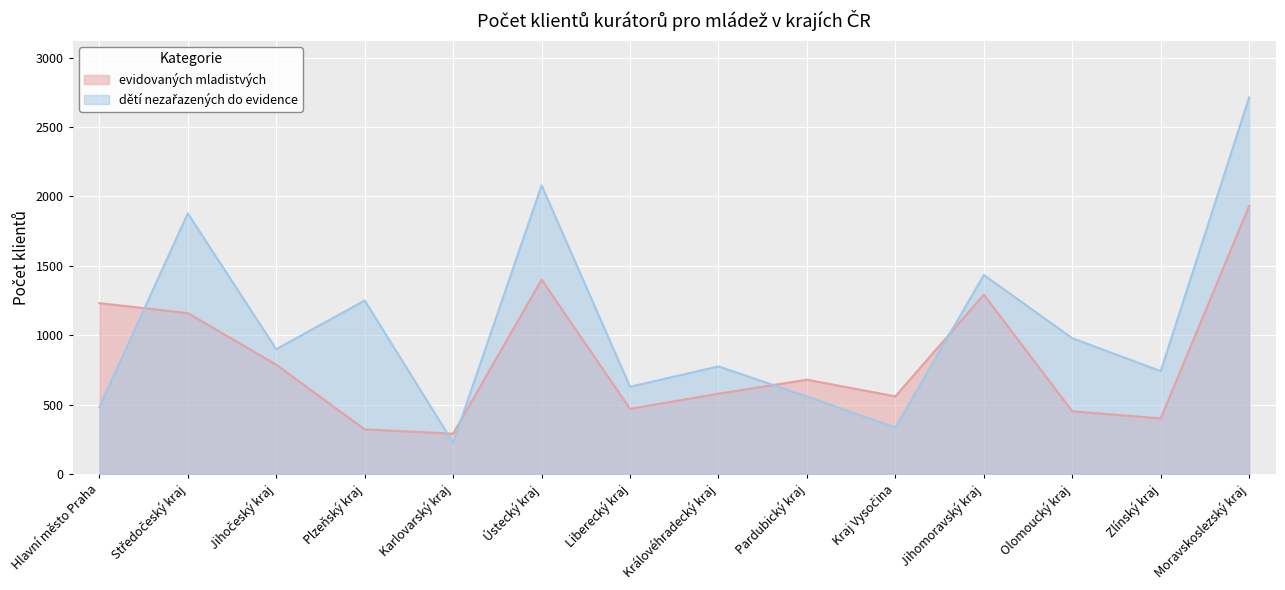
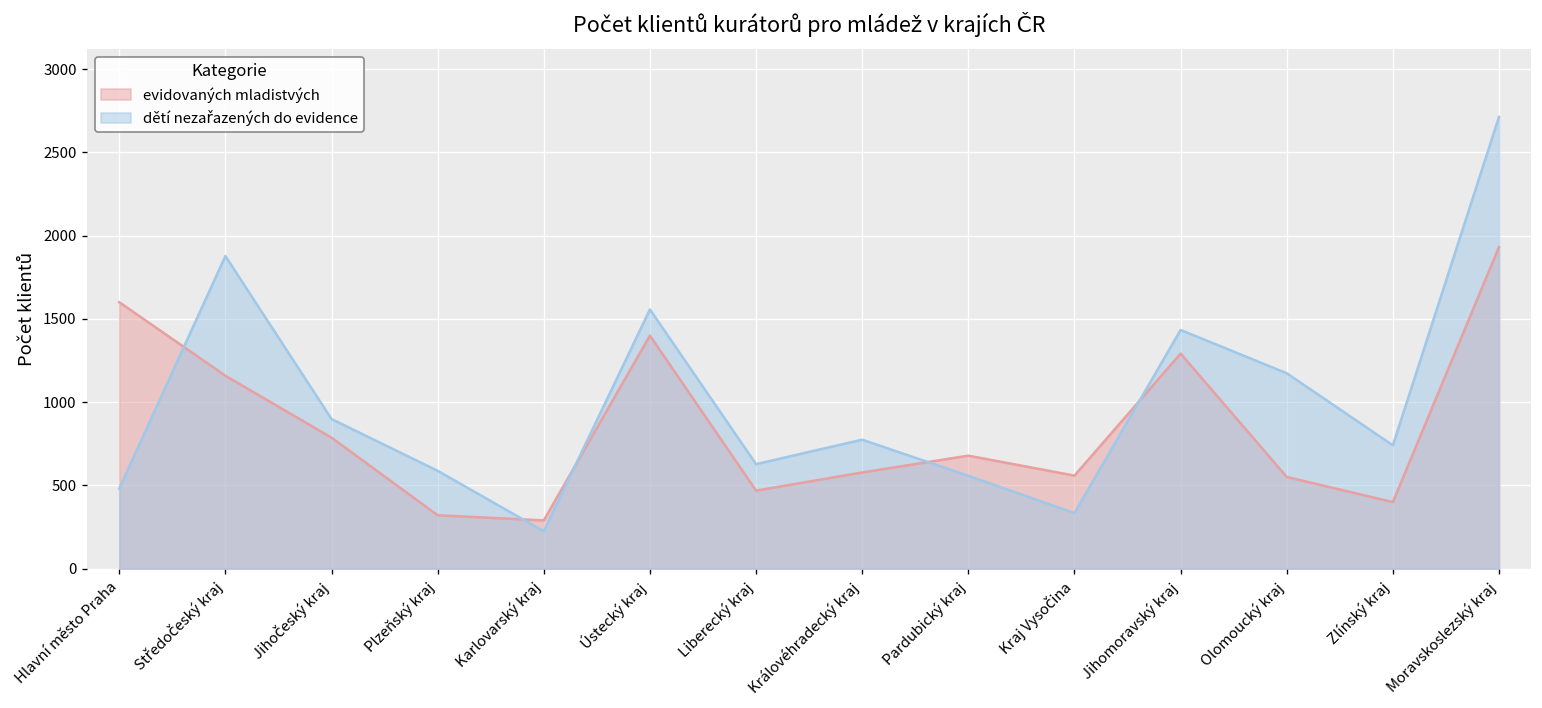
evidovaných mladistvých, Hlavní město Praha: 1230 -> 1600
dětí nezařazených do evidence, Plzeňský kraj: 1250 -> 590
dětí nezařazených do evidence, Ústecký kraj: 2080 -> 1560
evidovaných mladistvých, Olomoucký kraj: 450 -> 550
dětí nezařazených do evidence, Olomoucký kraj: 980 -> 1170
